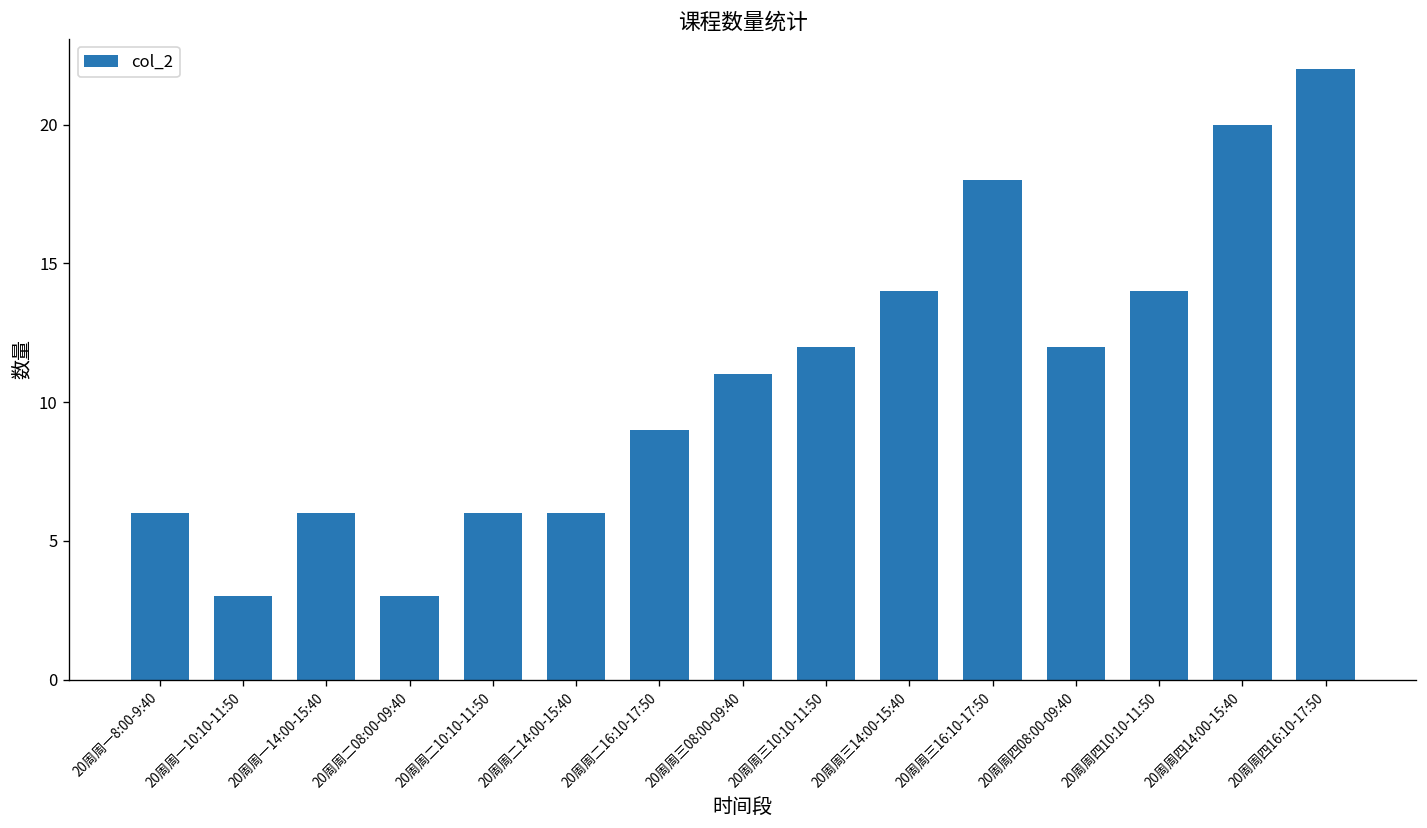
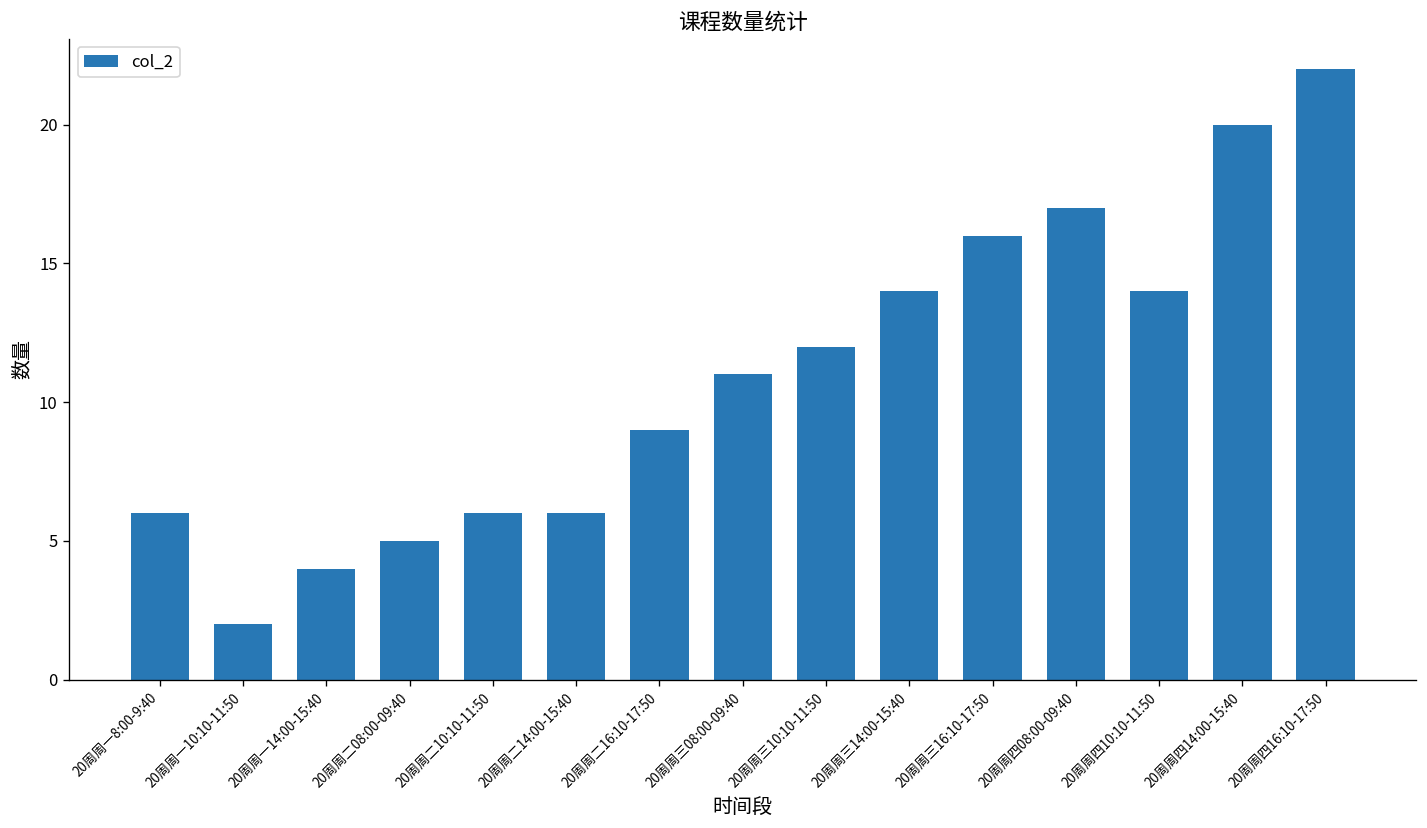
20周周一10:10-11:50: 3 -> 2
20周周一14:00-15:40: 6 -> 4
20周周二08:00-09:40: 3 -> 5
20周周三16:10-17:50: 18 -> 16
20周周四08:00-09:40: 12 -> 17
